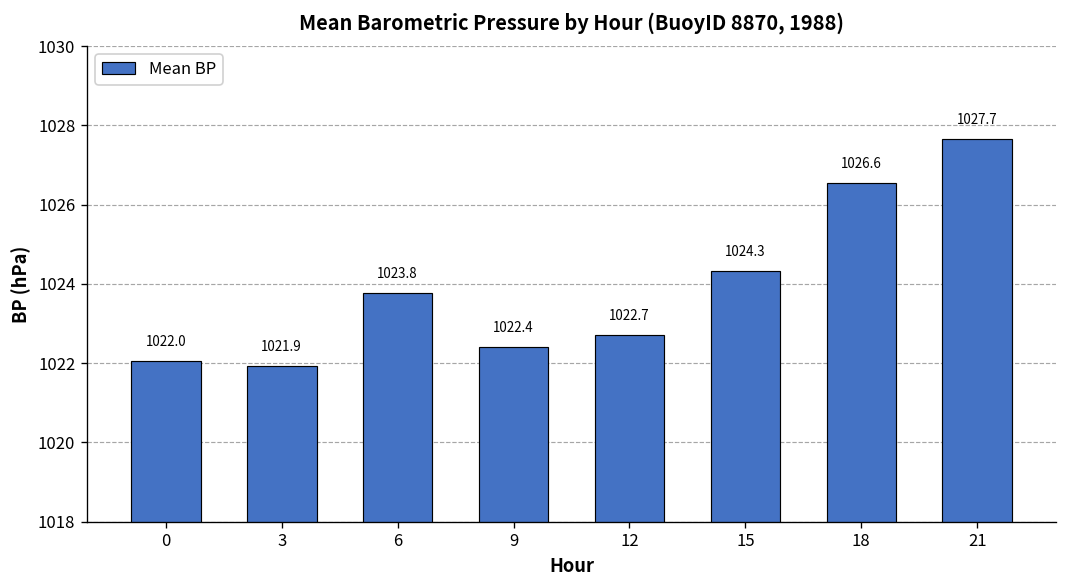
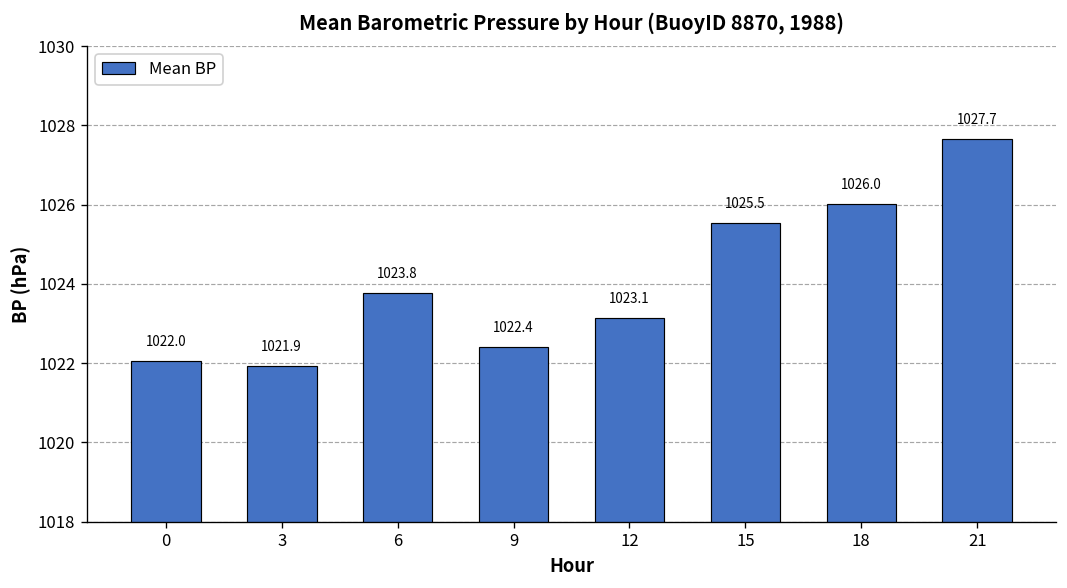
12: 1022.7 -> 1023.1
15: 1024.3 -> 1025.5
18: 1026.6 -> 1026.0
